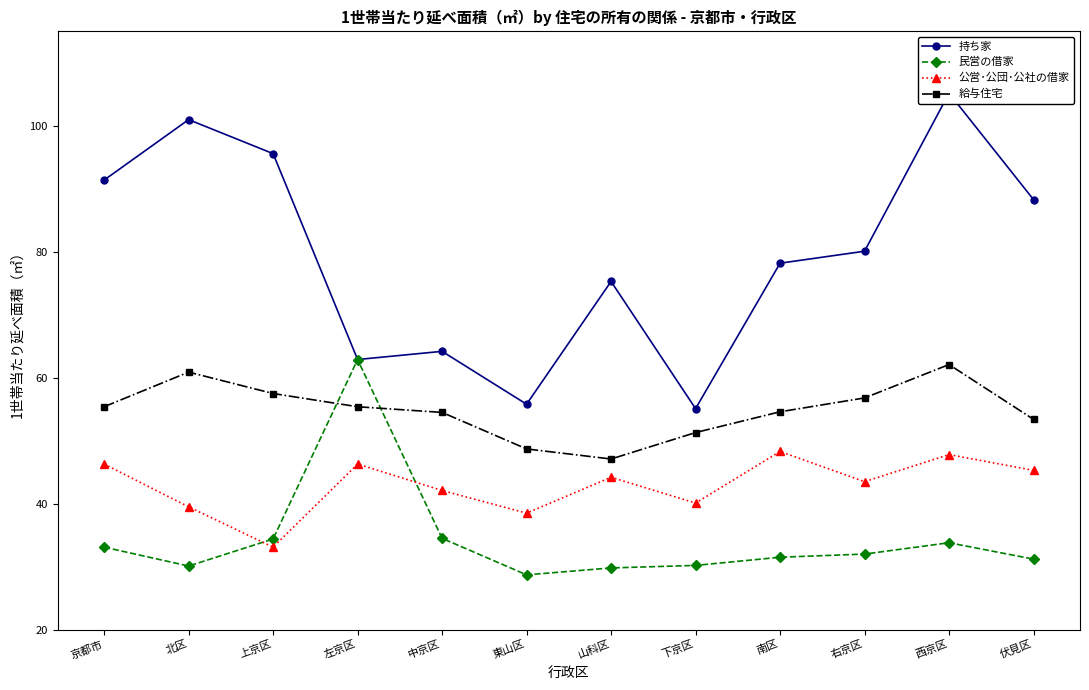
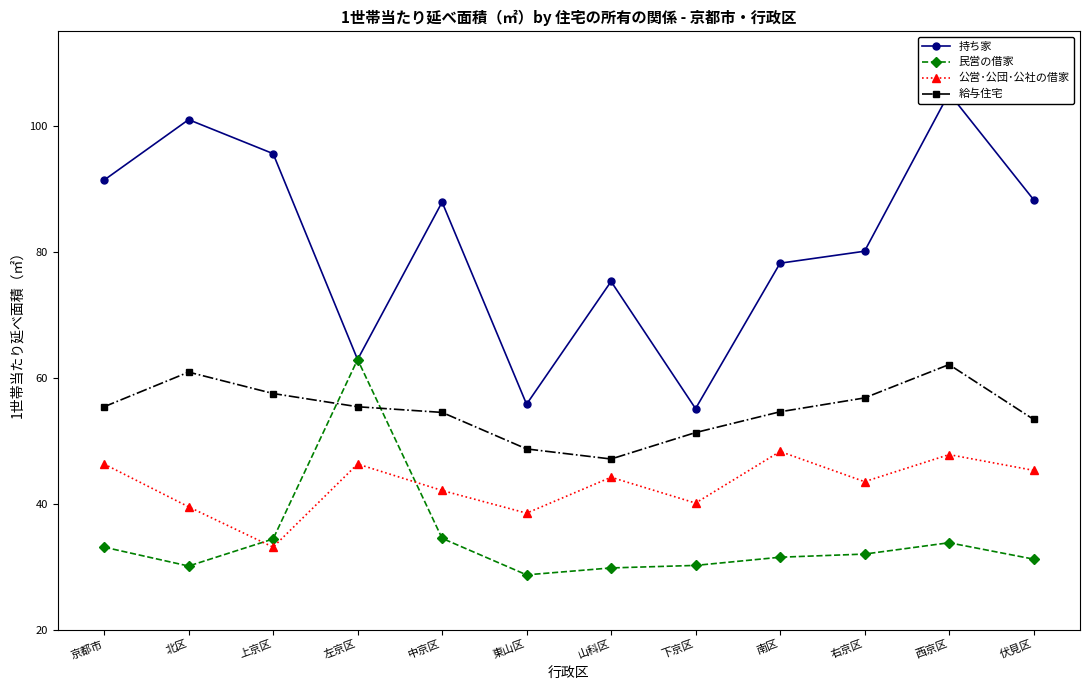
持ち家, 中京区: 64 -> 88
